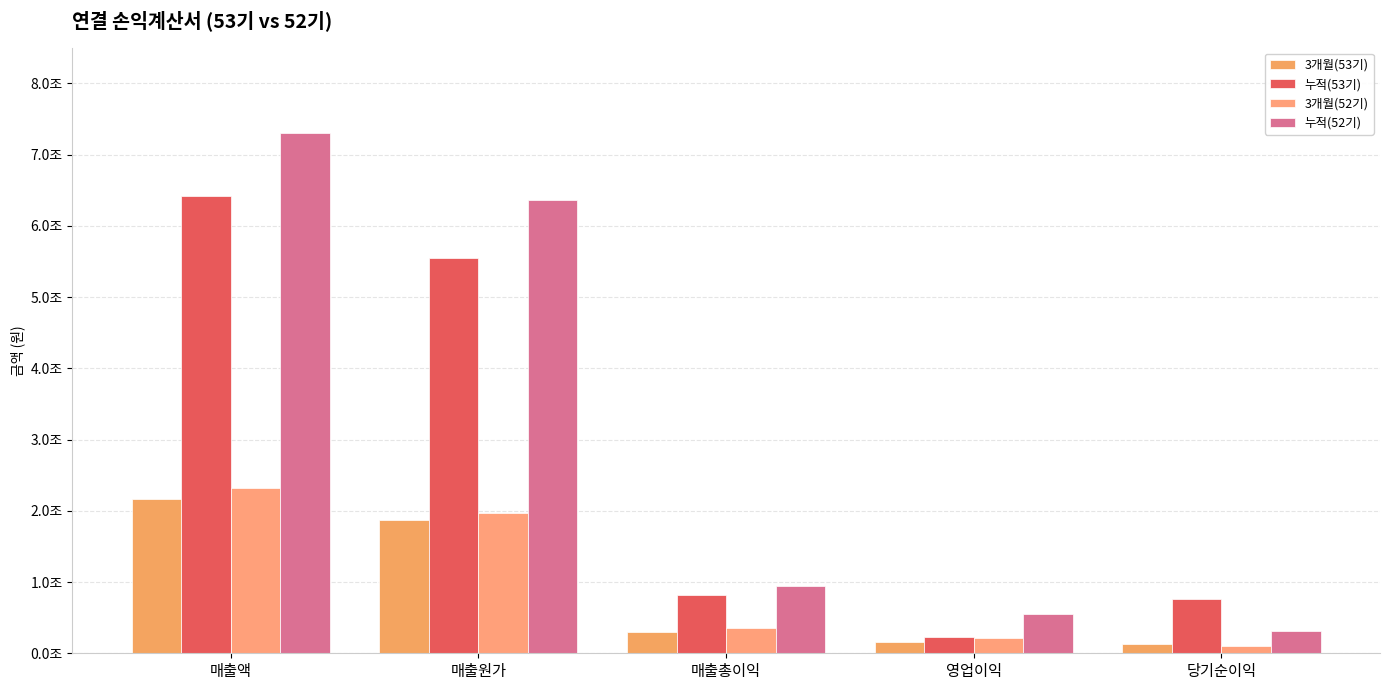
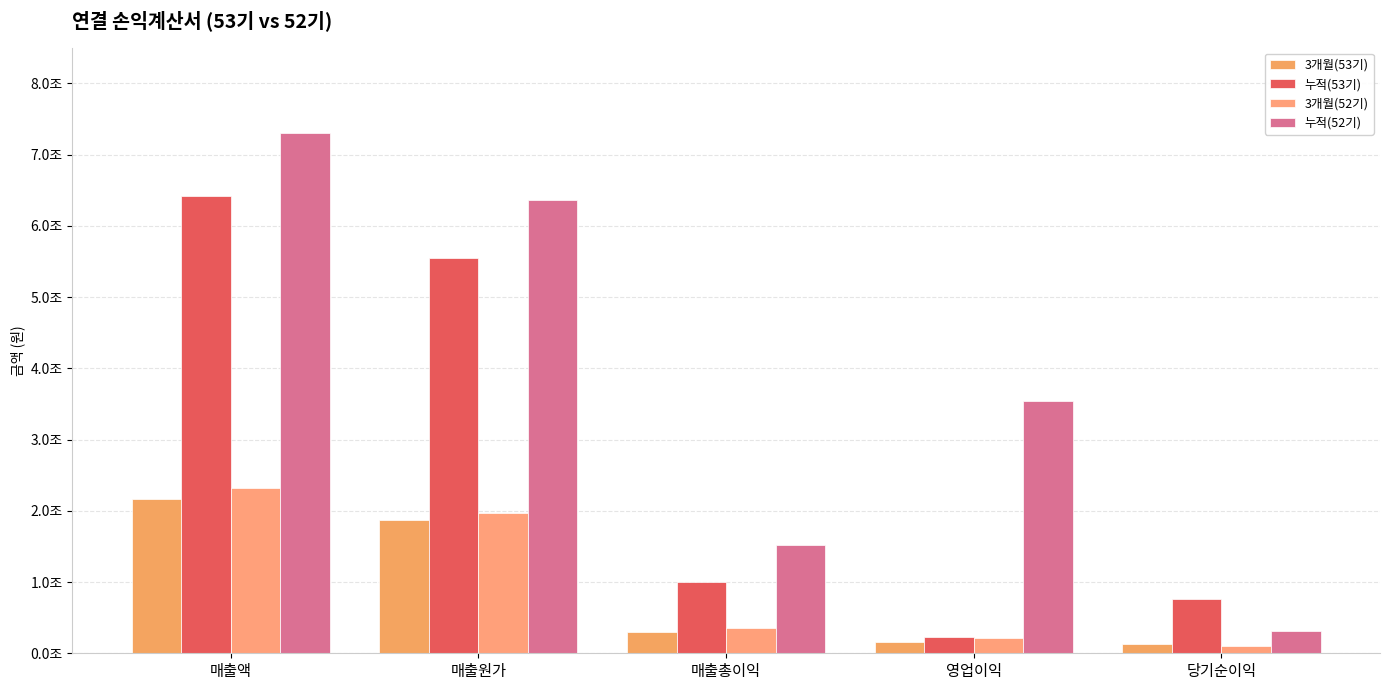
누적(53기), 매출총이익: 0.8조 -> 1.0조
누적(52기), 매출총이익: 0.9조 -> 1.5조
누적(52기), 영업이익: 0.5조 -> 3.5조
